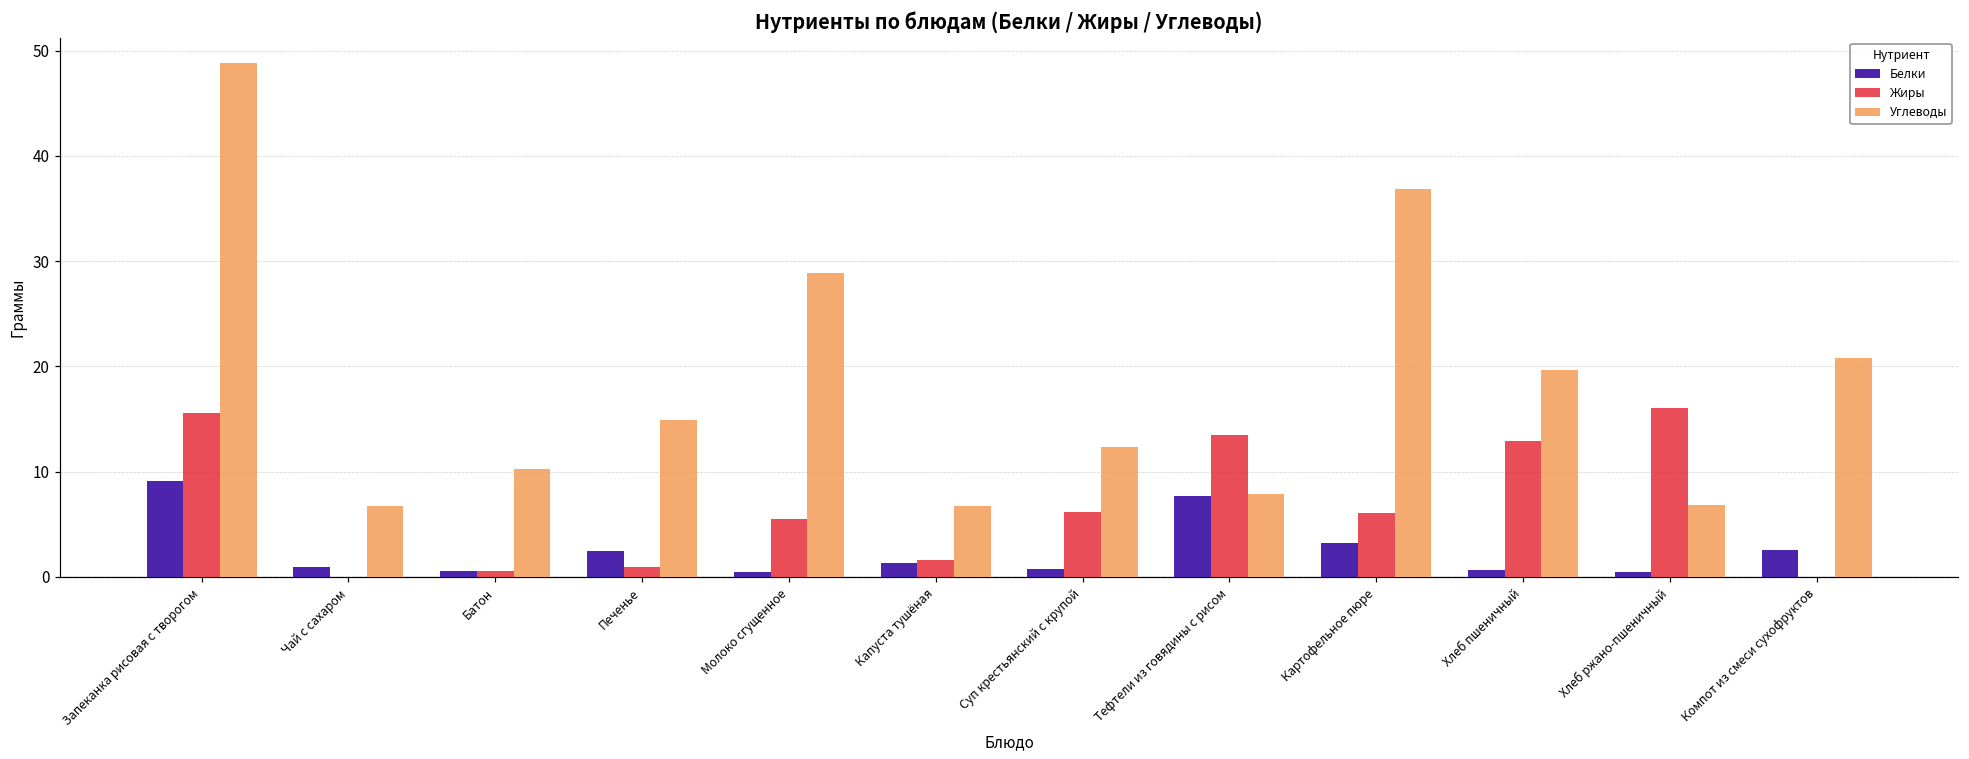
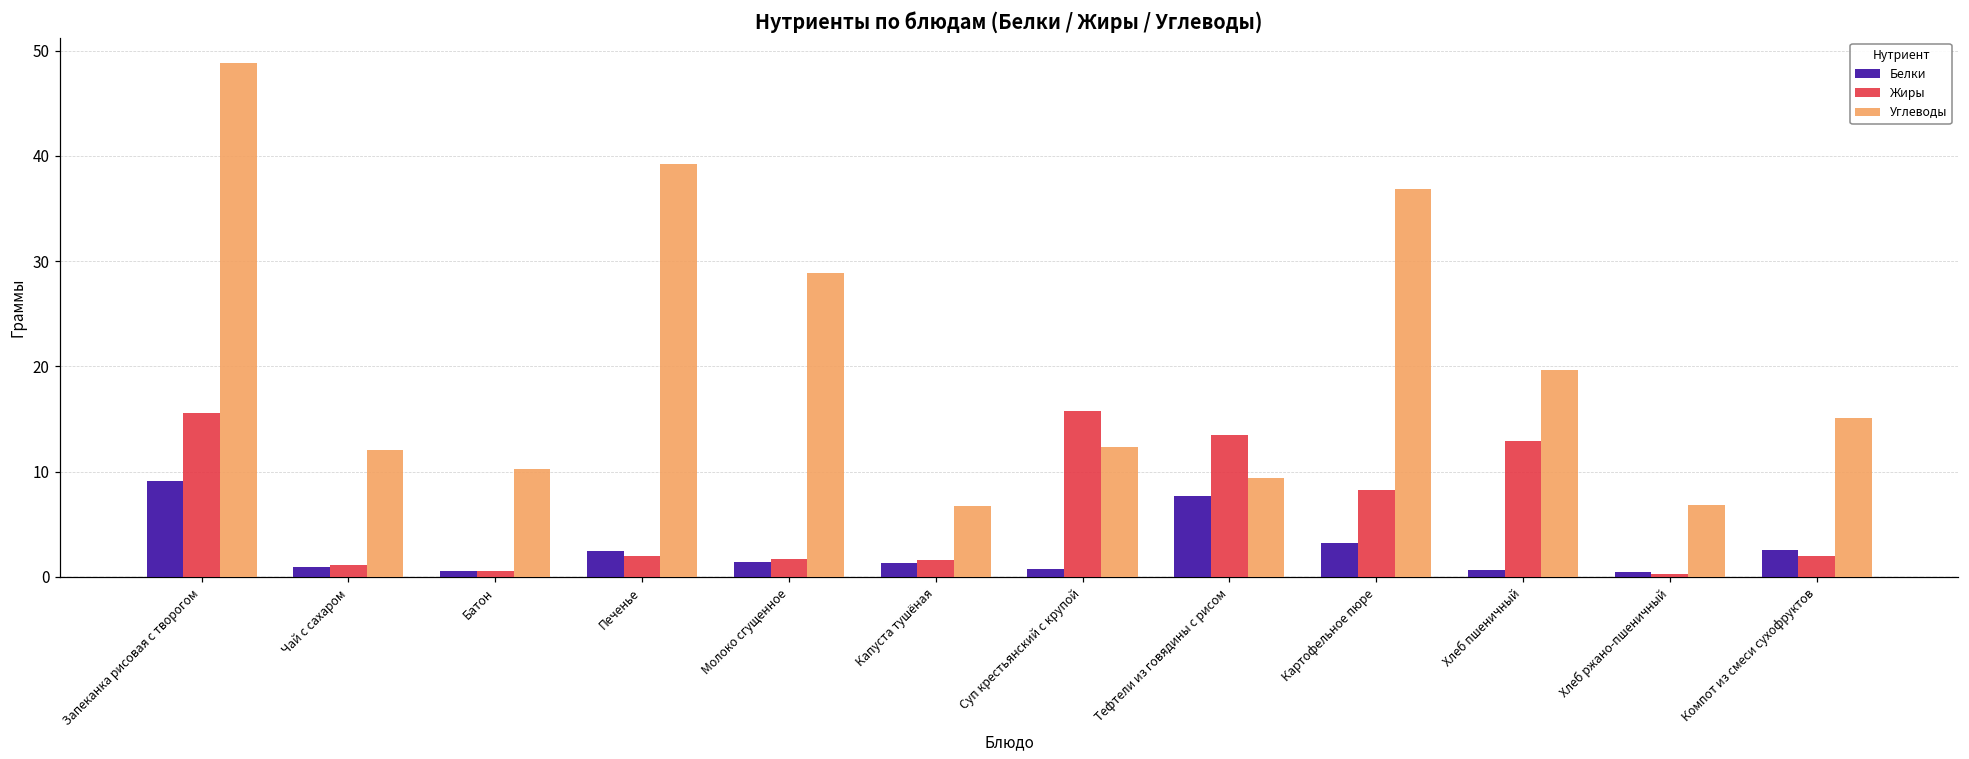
Жиры, Чай с сахаром: 0 -> 1
Углеводы, Чай с сахаром: 7 -> 12
Жиры, Печенье: 1 -> 2
Углеводы, Печенье: 15 -> 39
Белки, Молоко сгущенное: 0 -> 1
Жиры, Молоко сгущенное: 6 -> 2
Жиры, Суп крестьянский с крупой: 6 -> 16
Углеводы, Тефтели из говядины с рисом: 8 -> 9
Жиры, Картофельное пюре: 6 -> 8
Жиры, Хлеб ржано-пшеничный: 16 -> 0
Жиры, Компот из смеси сухофруктов: 0 -> 2
Углеводы, Компот из смеси сухофруктов: 21 -> 15
